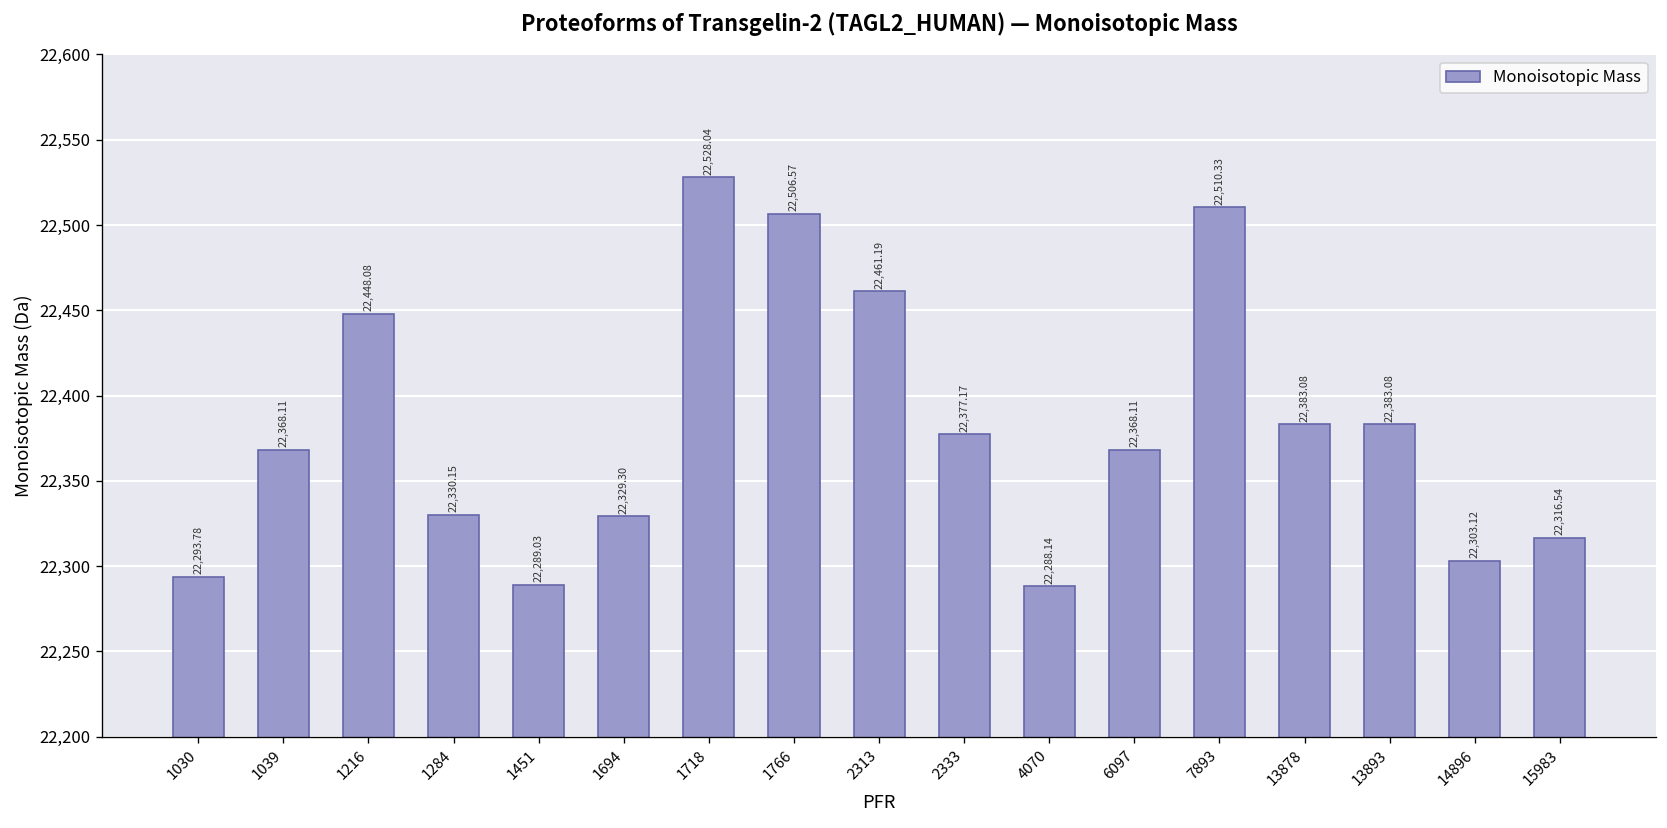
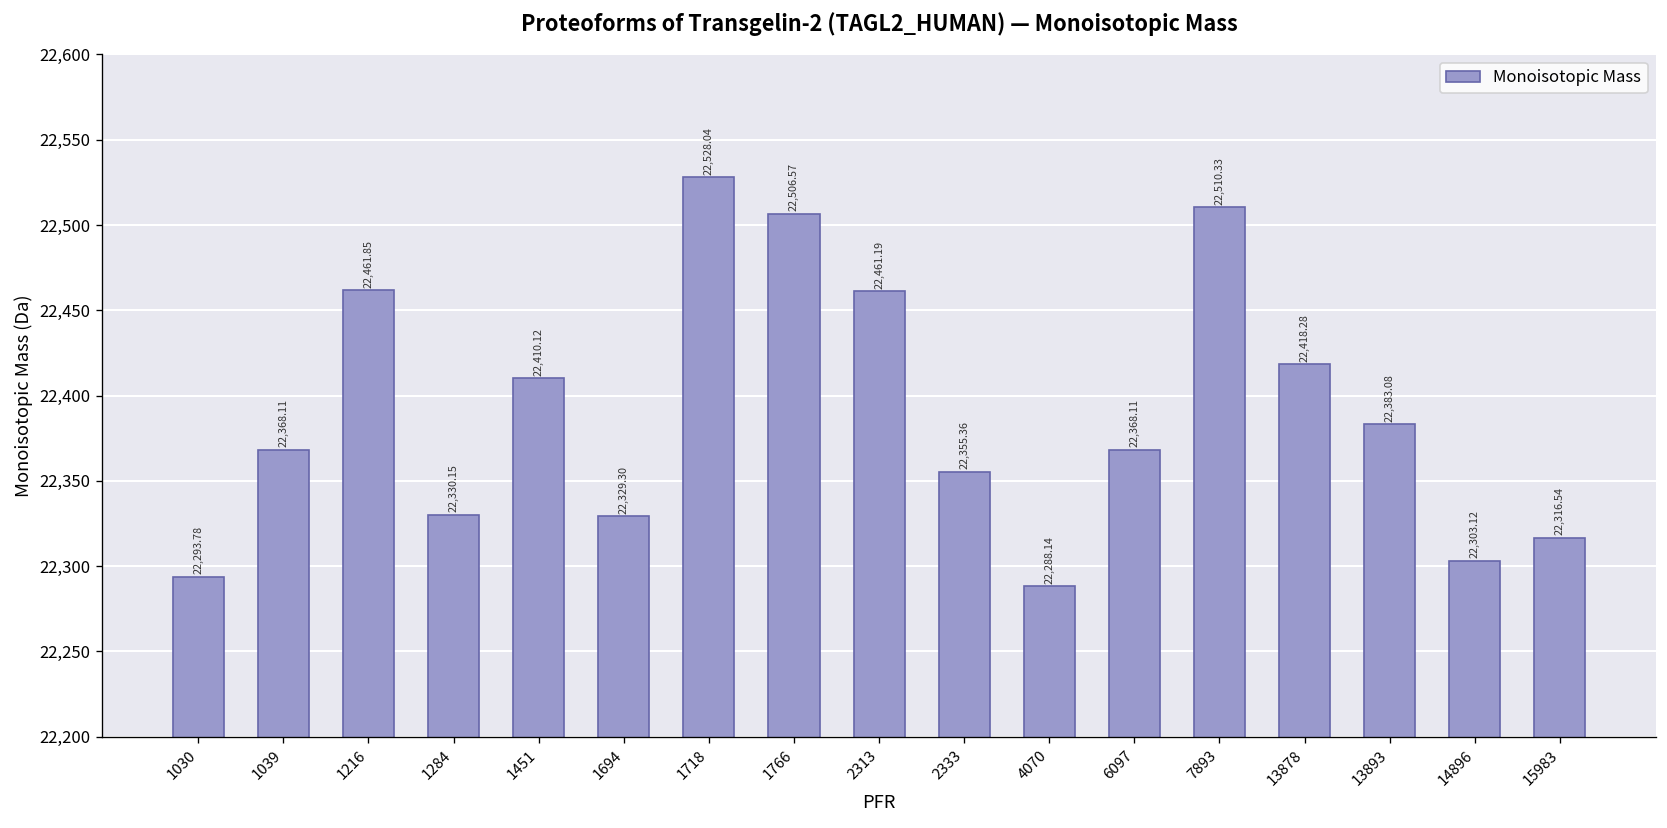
1216: 22,448.08 -> 22,461.85
1451: 22,289.03 -> 22,410.12
2333: 22,377.17 -> 22,355.36
13878: 22,383.08 -> 22,418.28
